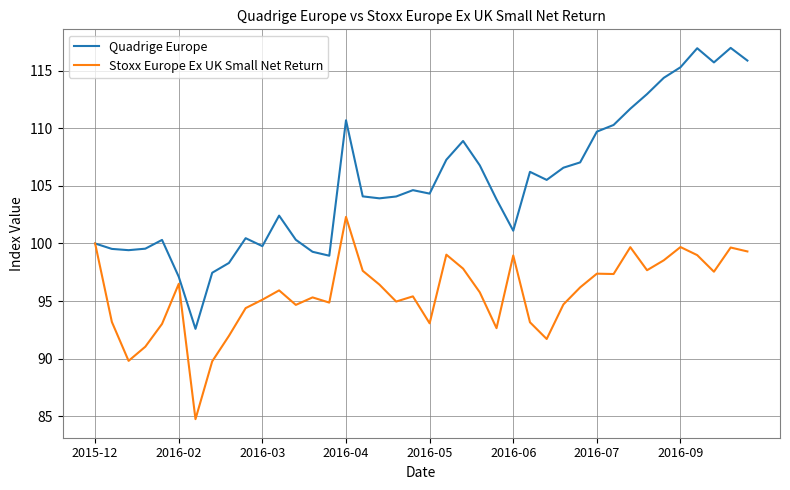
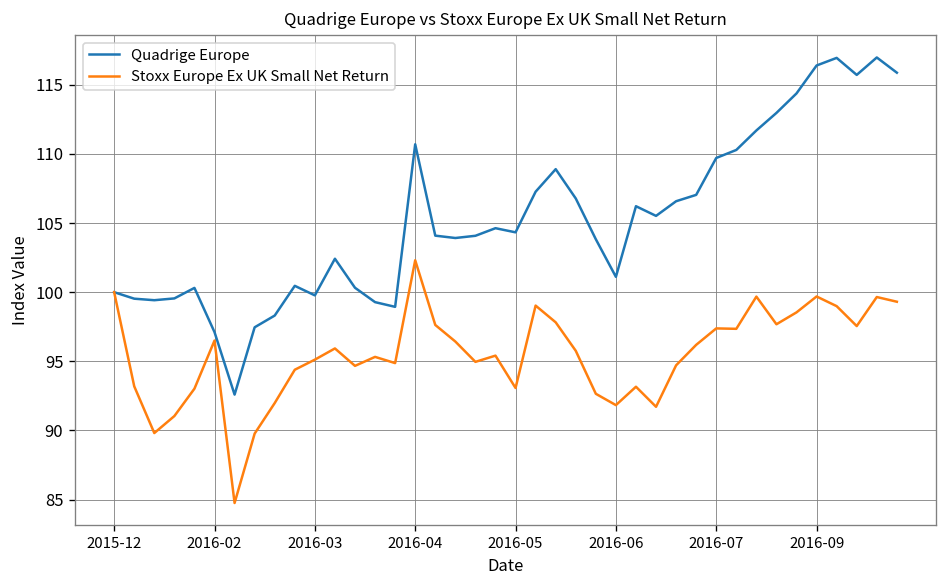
Stoxx Europe Ex UK Small Net Return, 2016-06: 99.0 -> 91.8
Quadrige Europe, 2016-09: 115.3 -> 116.4
